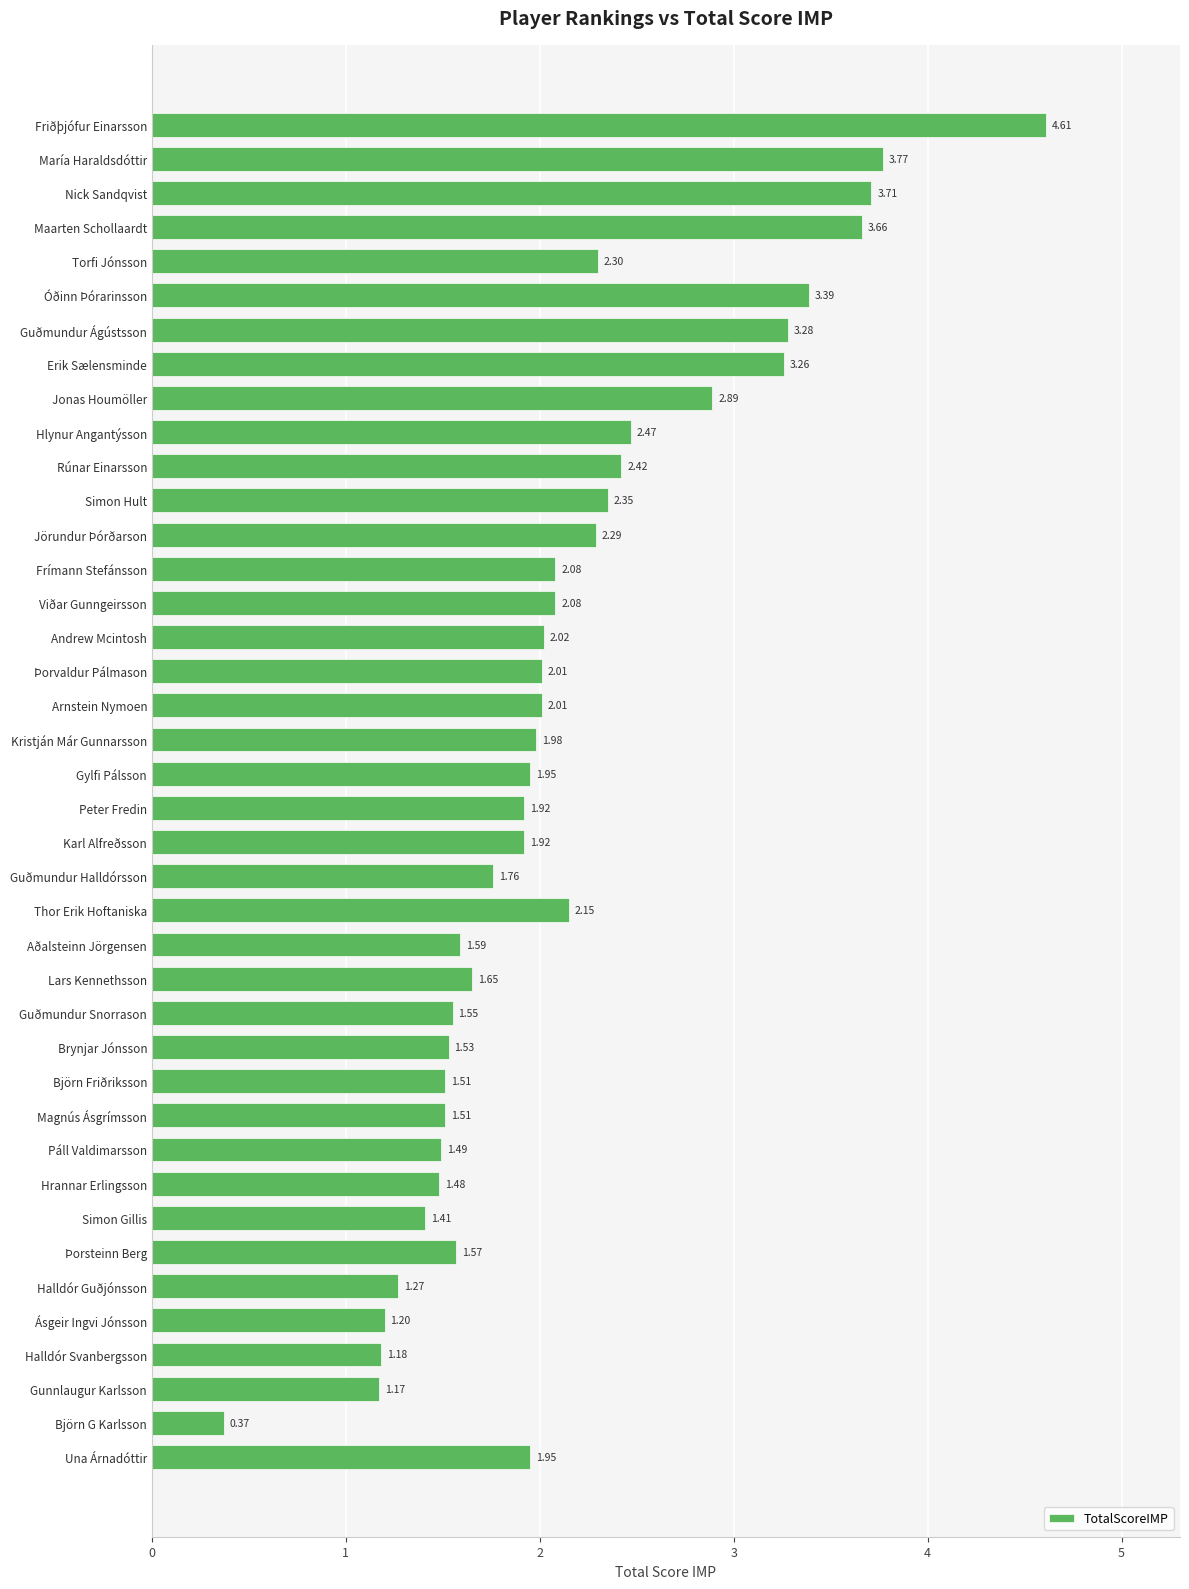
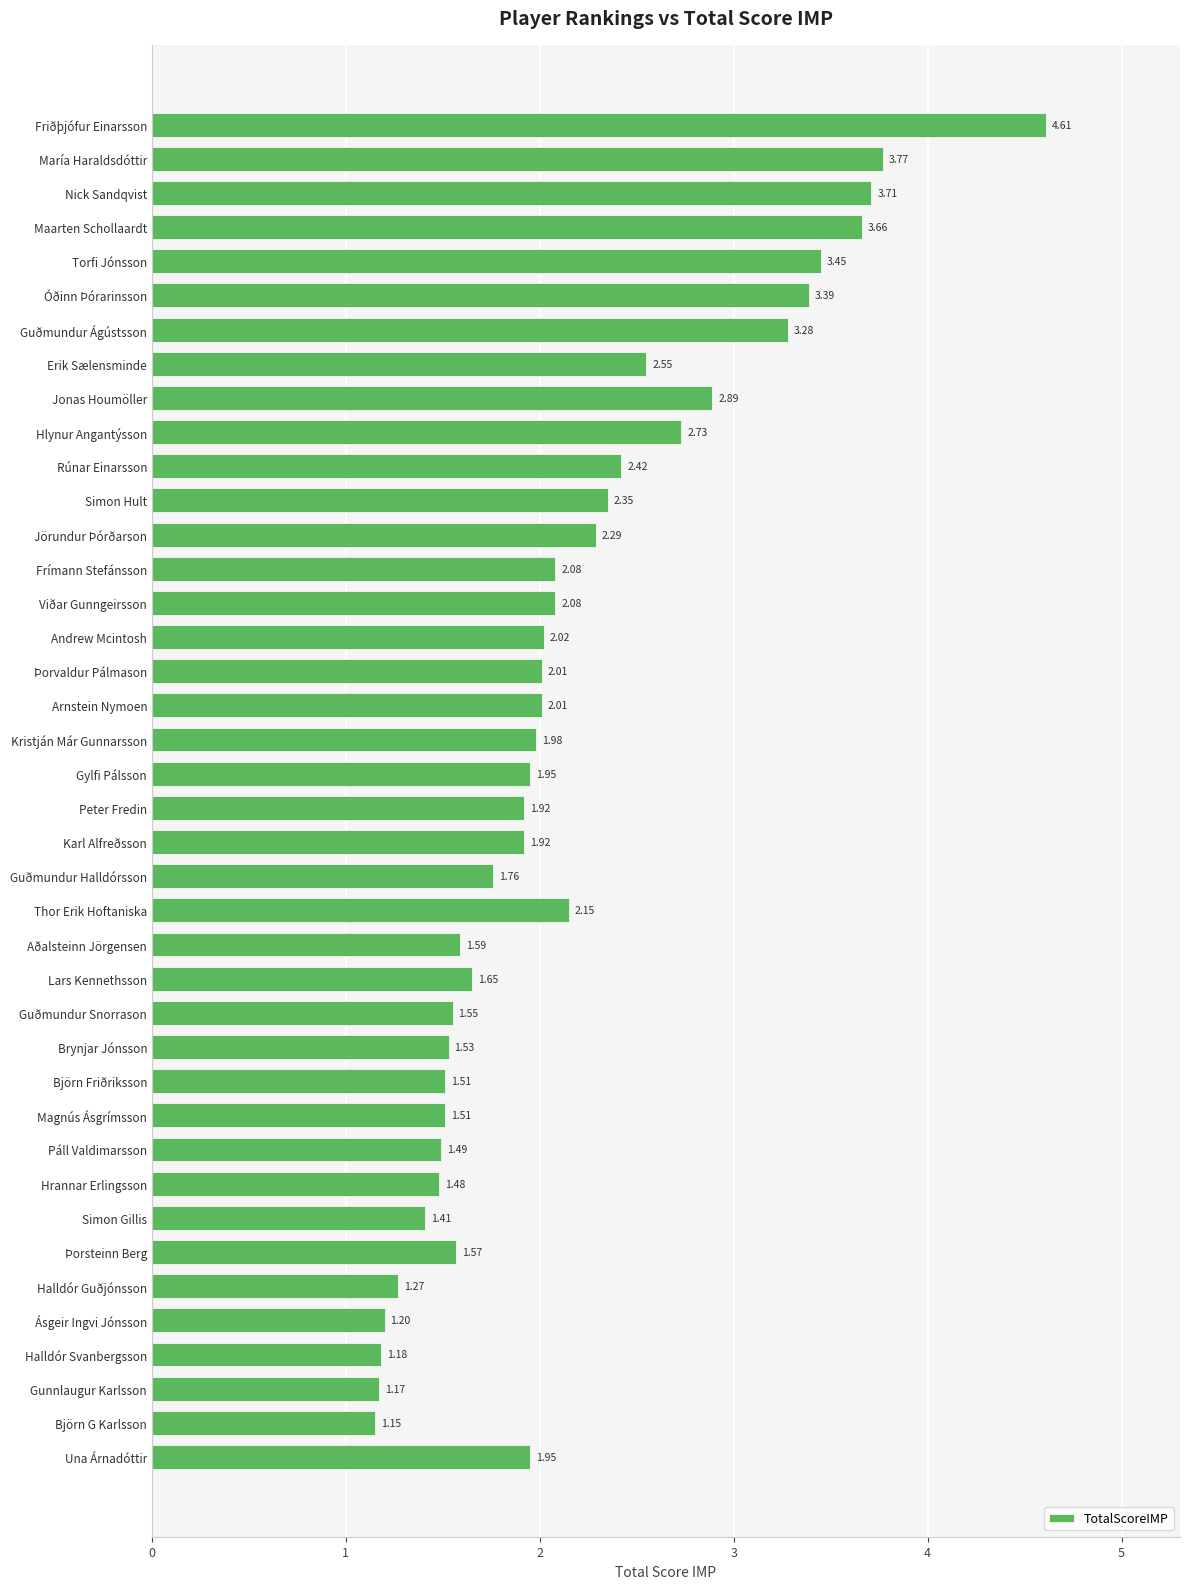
Torfi Jónsson: 2.30 -> 3.45
Erik Sælensminde: 3.26 -> 2.55
Hlynur Angantýsson: 2.47 -> 2.73
Björn G Karlsson: 0.37 -> 1.15
